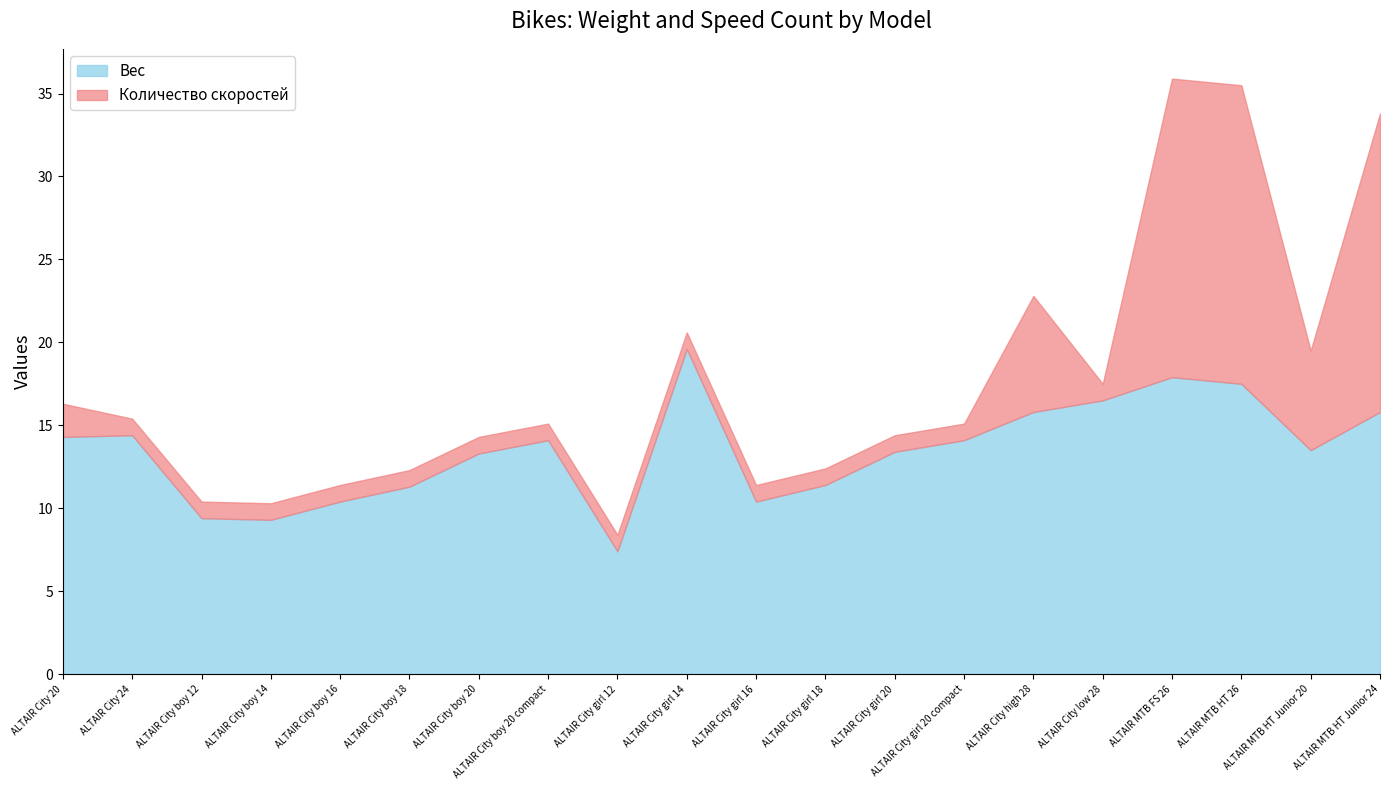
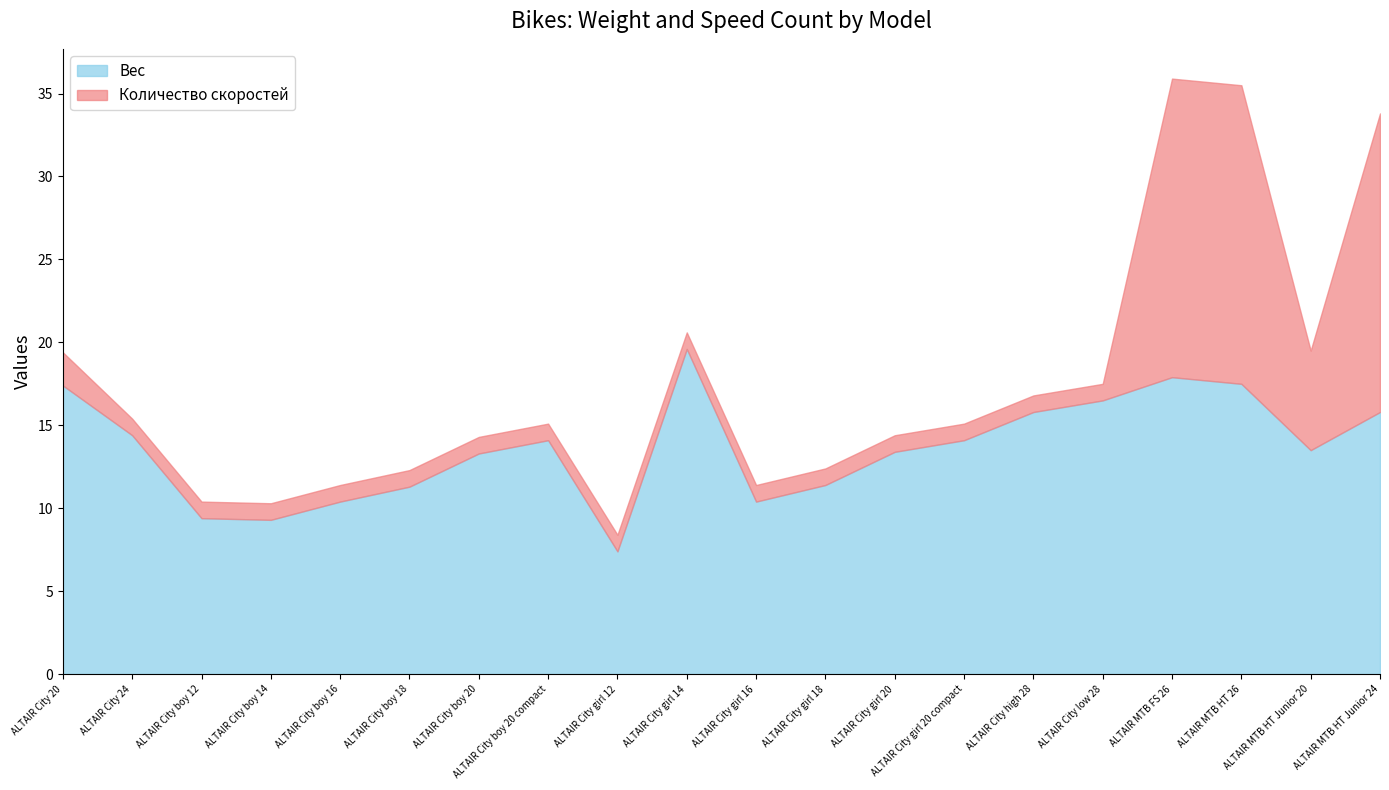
Вес, ALTAIR City 20: 14.3 -> 17.4
Количество скоростей, ALTAIR City high 28: 7 -> 1
